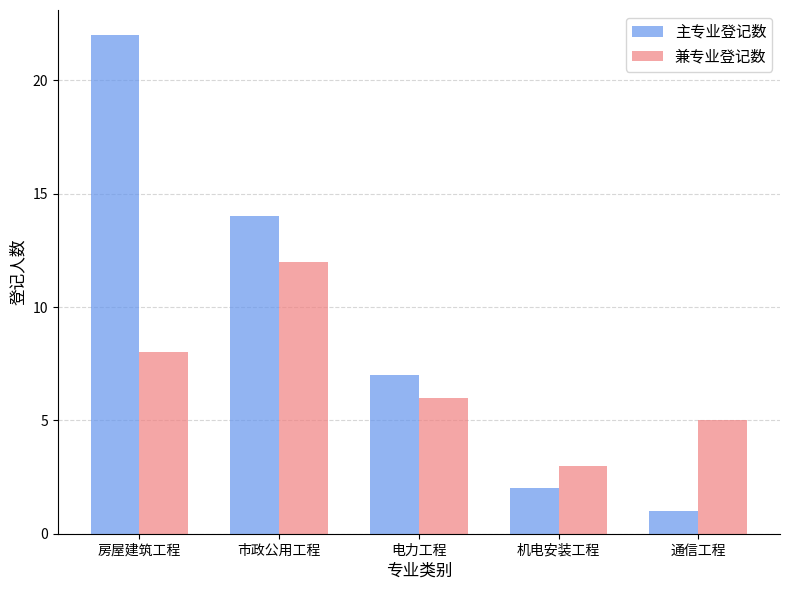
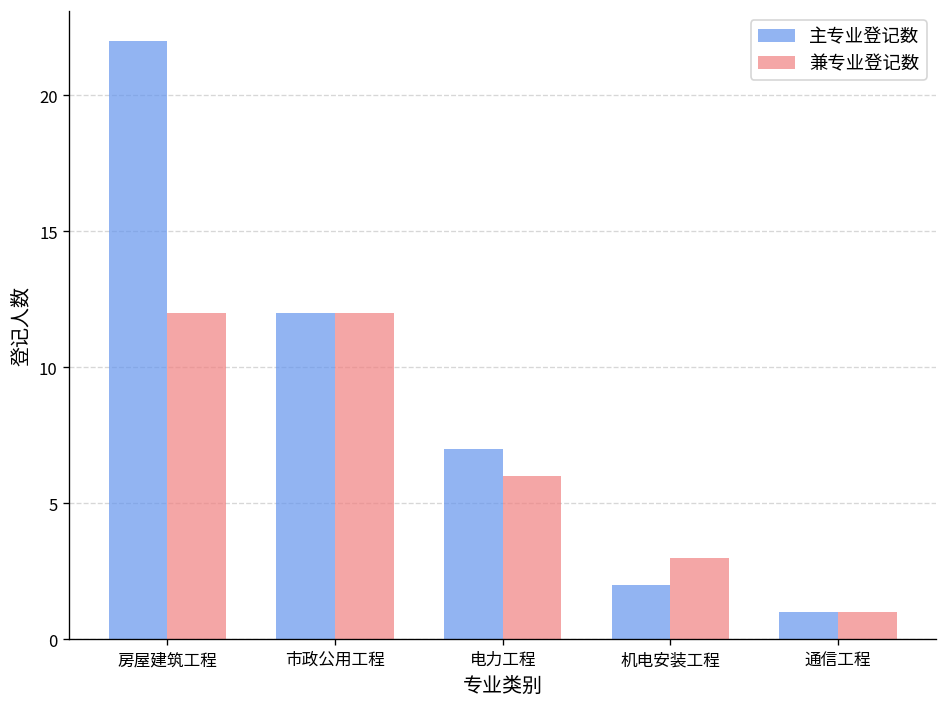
兼专业登记数, 房屋建筑工程: 8 -> 12
主专业登记数, 市政公用工程: 14 -> 12
兼专业登记数, 通信工程: 5 -> 1
